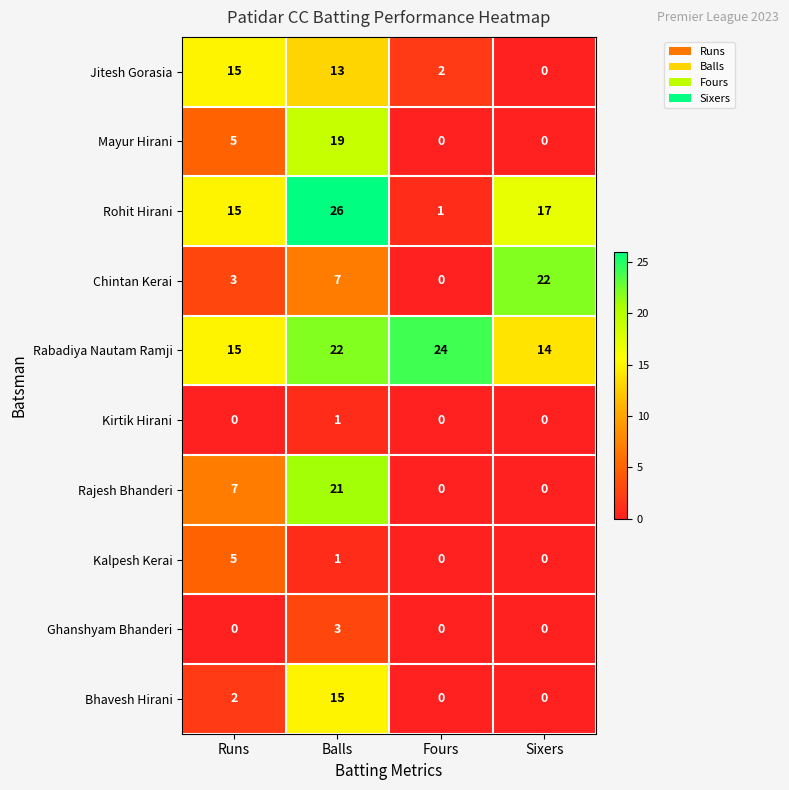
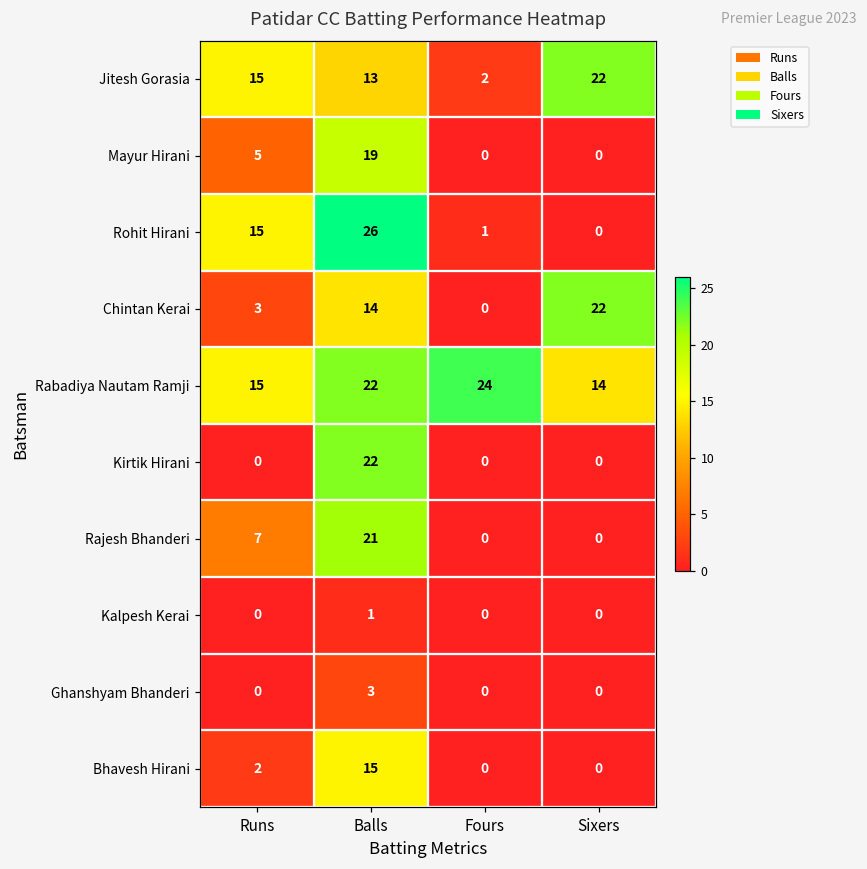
Jitesh Gorasia, Sixers: 0 -> 22
Rohit Hirani, Sixers: 17 -> 0
Chintan Kerai, Balls: 7 -> 14
Kirtik Hirani, Balls: 1 -> 22
Kalpesh Kerai, Runs: 5 -> 0
